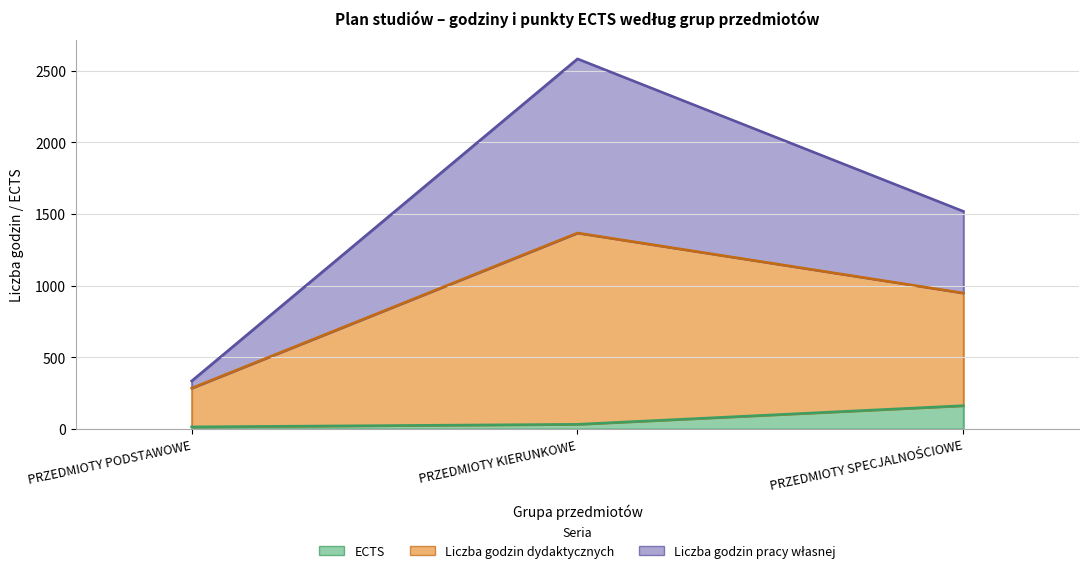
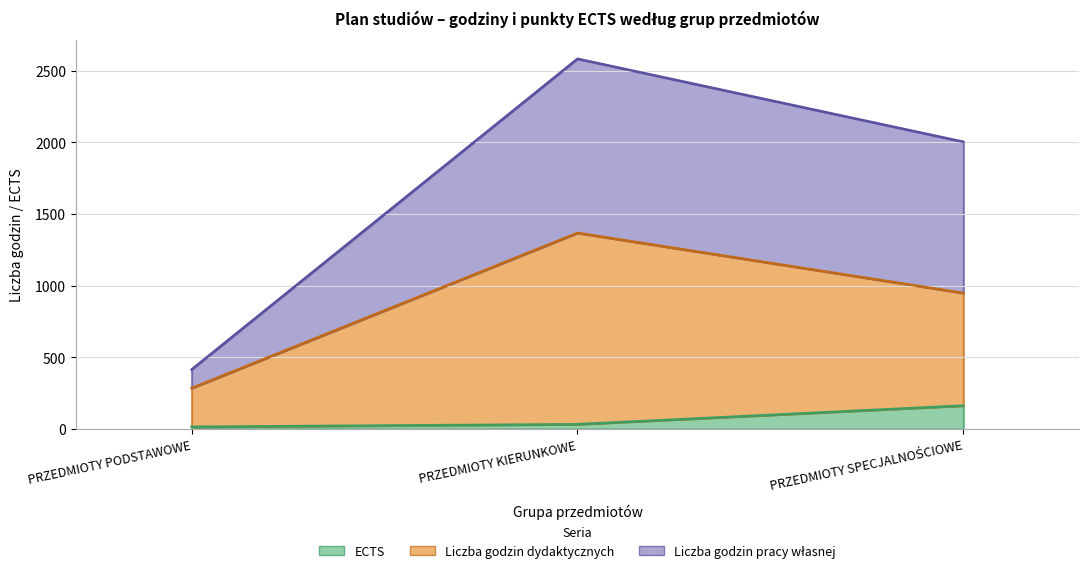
Liczba godzin pracy własnej, PRZEDMIOTY PODSTAWOWE: 50 -> 130
Liczba godzin pracy własnej, PRZEDMIOTY SPECJALNOŚCIOWE: 570 -> 1060
